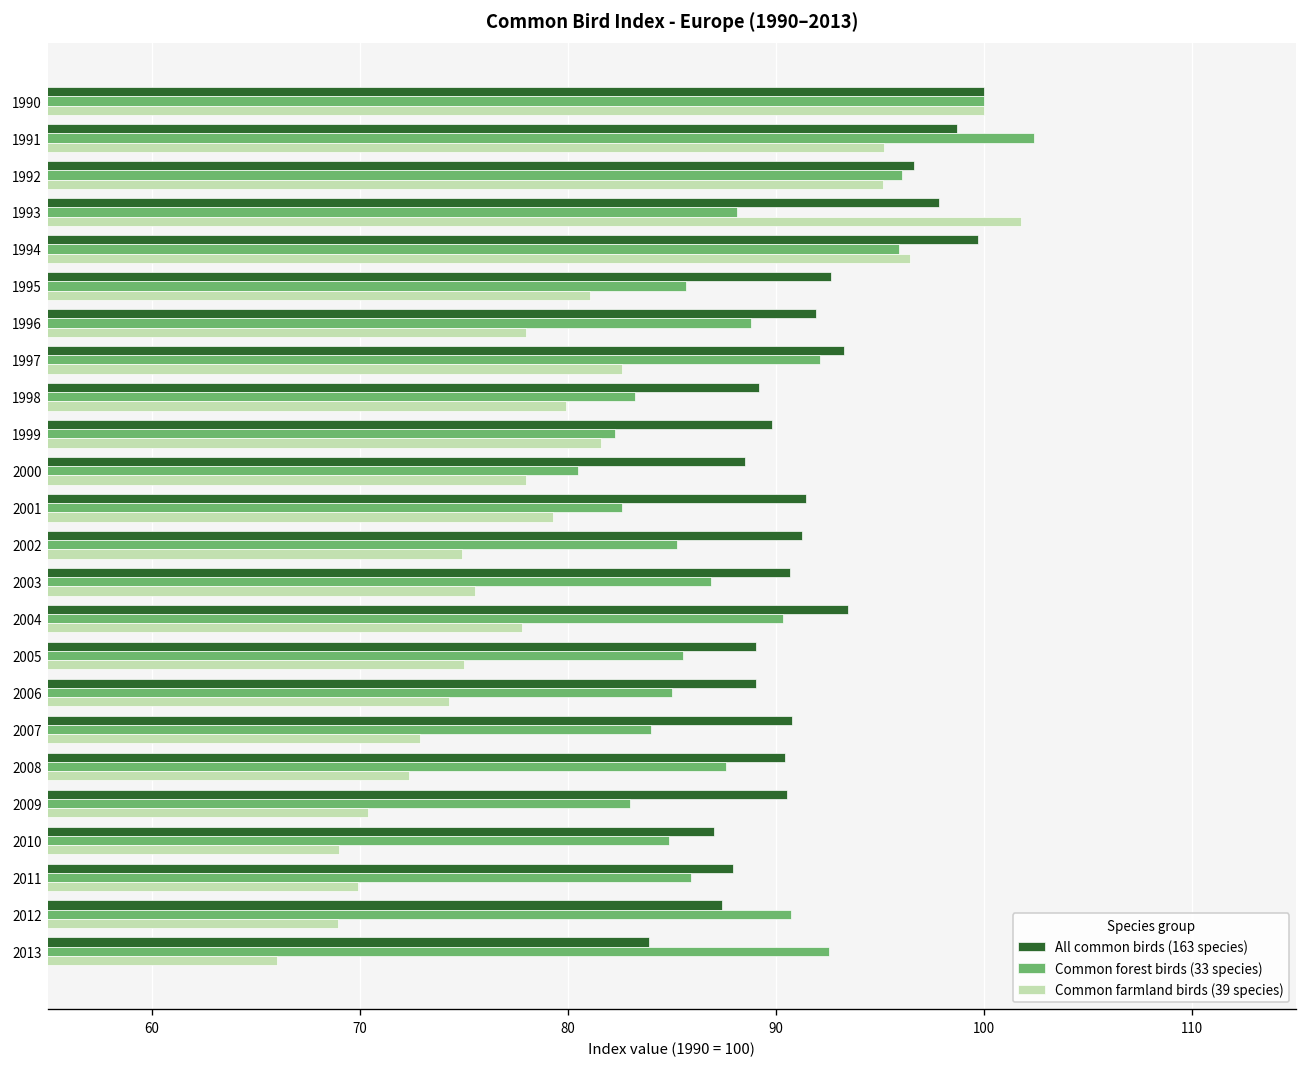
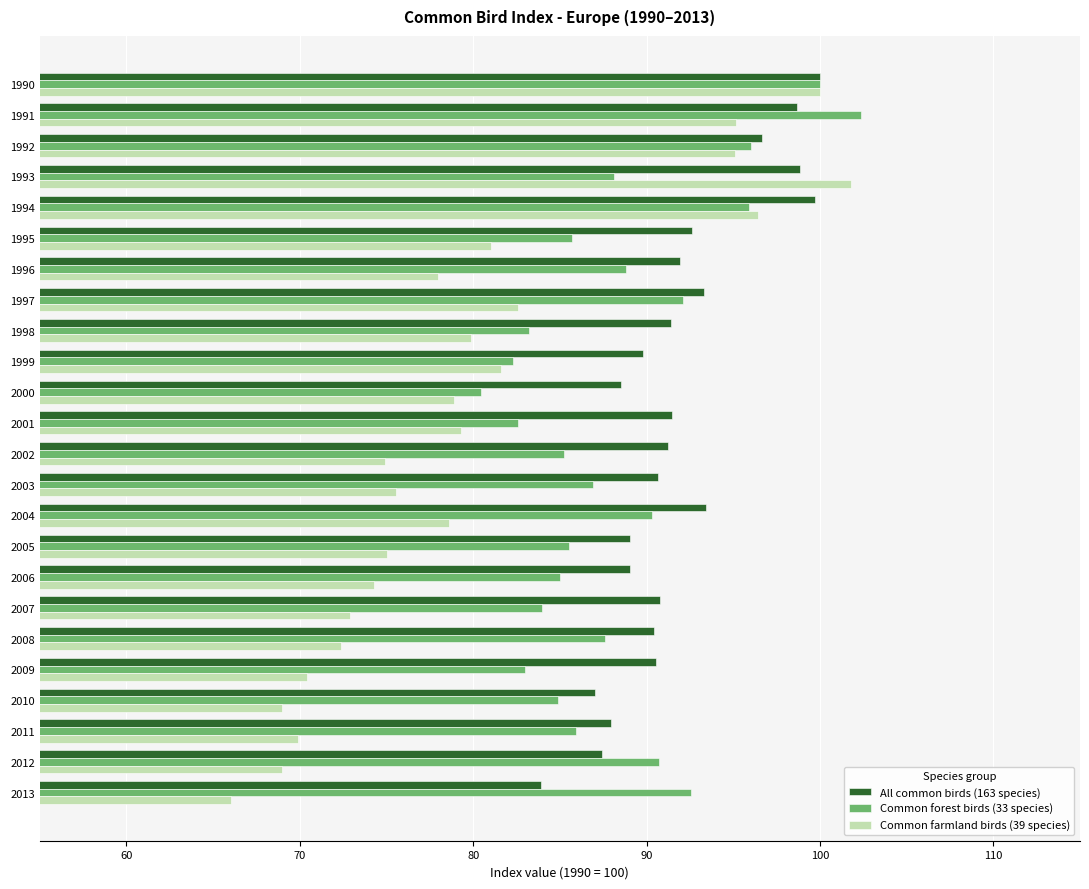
All common birds (163 species), 1993: 97.8 -> 98.9
All common birds (163 species), 1998: 89.2 -> 91.4
Common farmland birds (39 species), 2000: 78.0 -> 78.9
Common farmland birds (39 species), 2004: 77.8 -> 78.6
